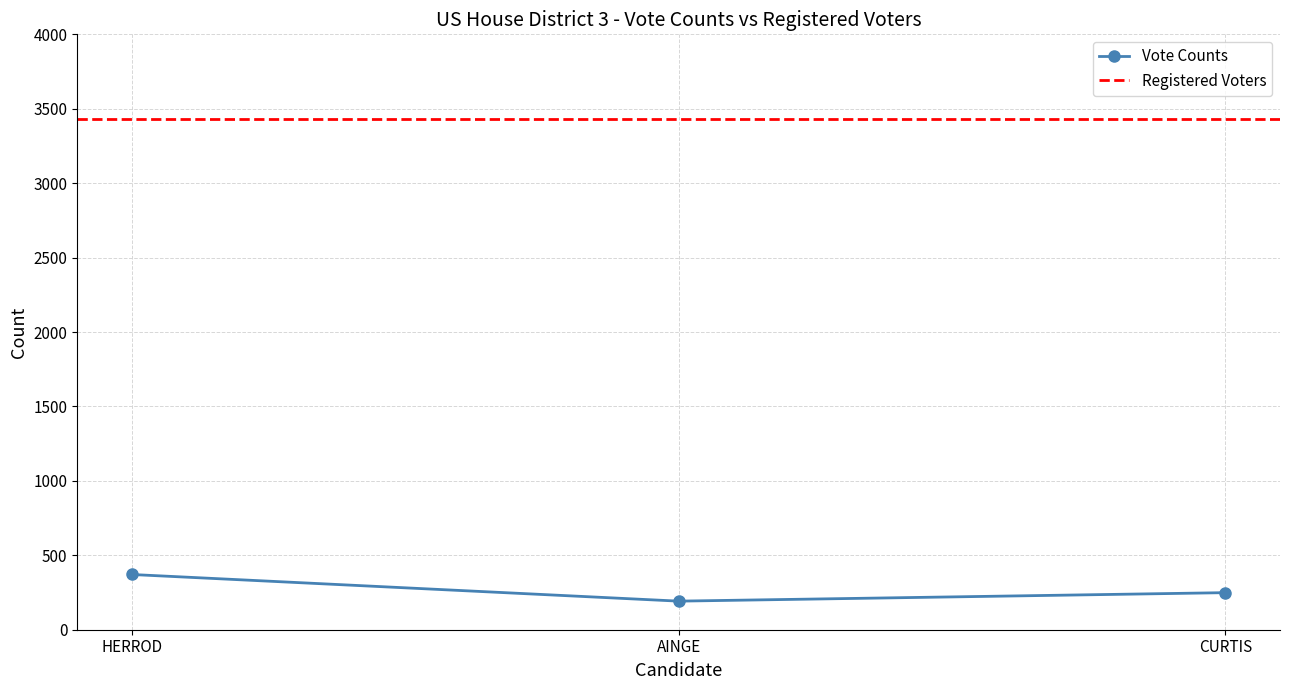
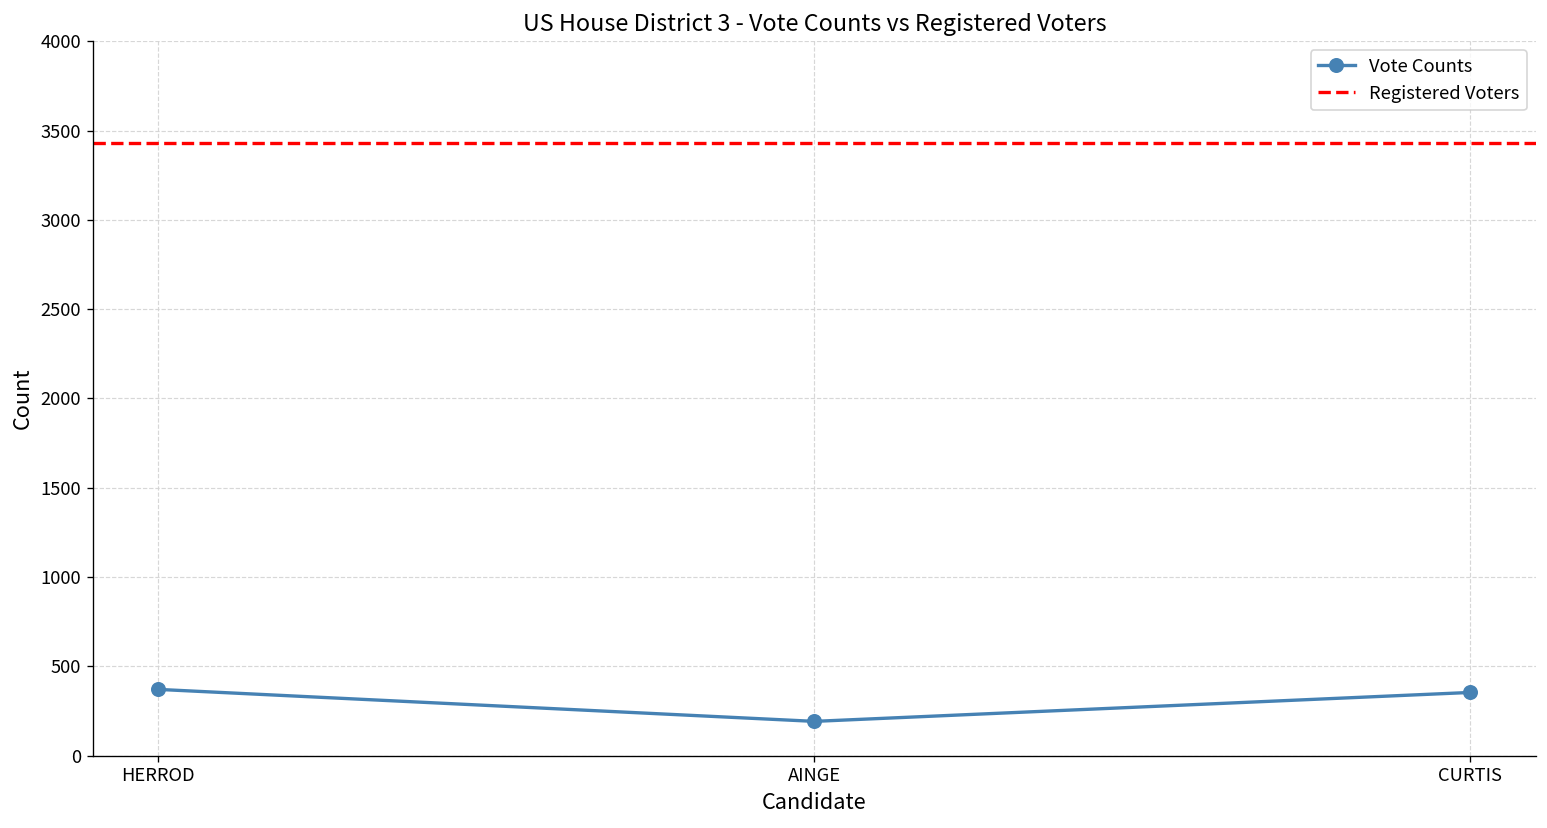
CURTIS: 250 -> 350
